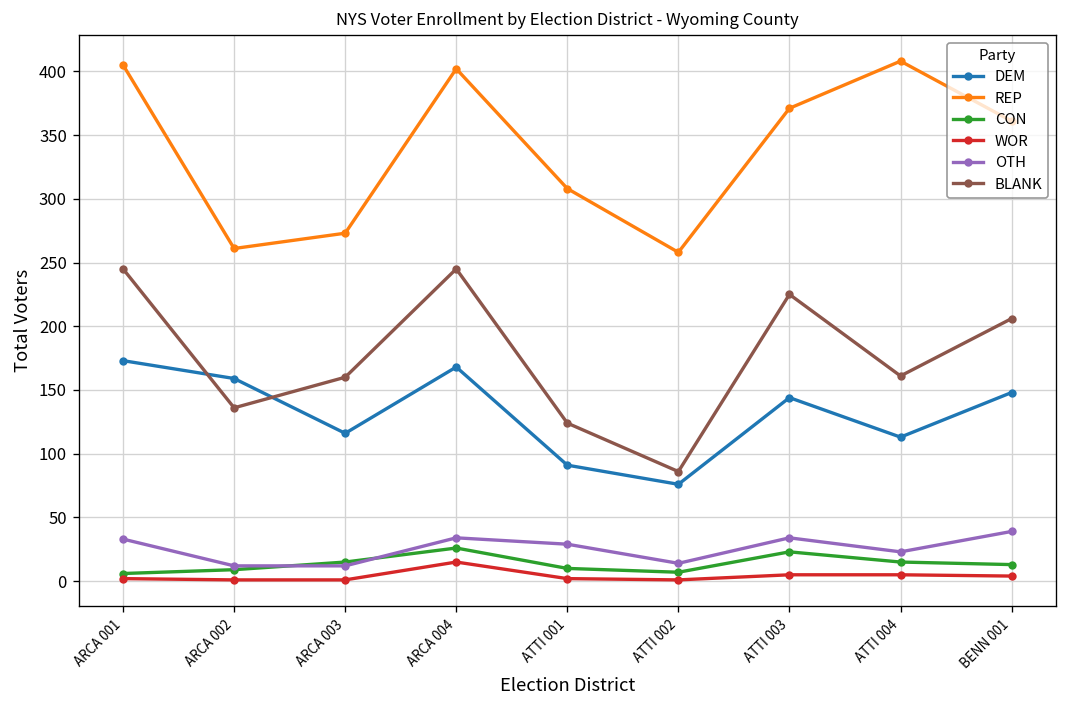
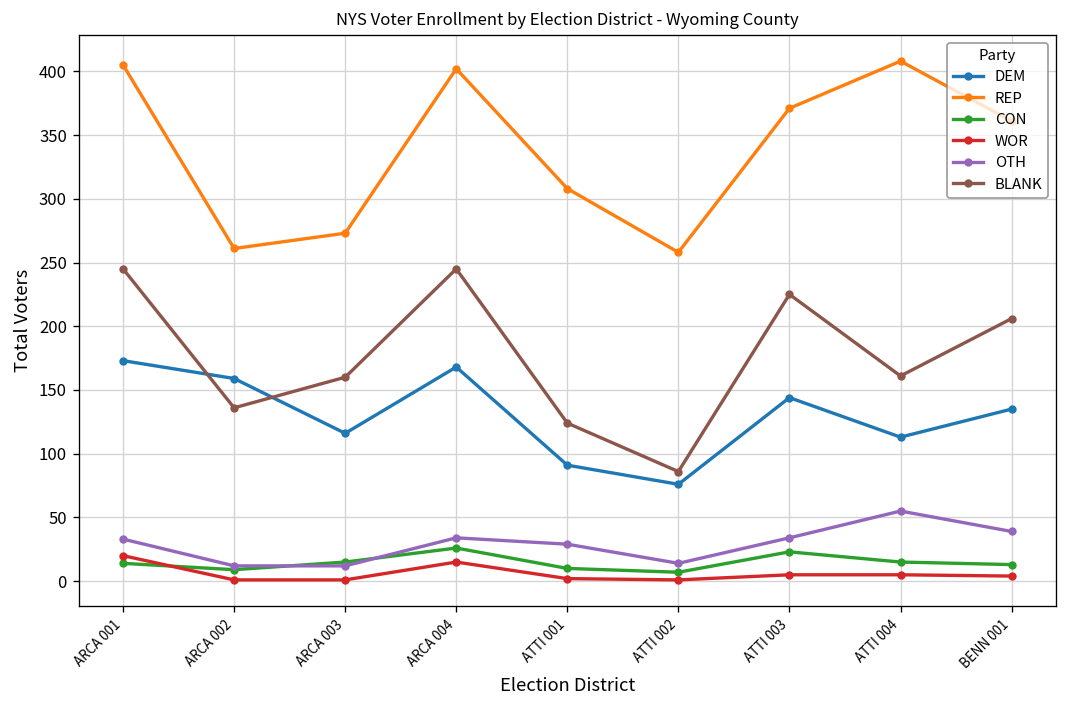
CON, ARCA 001: 6 -> 14
WOR, ARCA 001: 2 -> 20
OTH, ATTI 004: 23 -> 55
DEM, BENN 001: 148 -> 135
